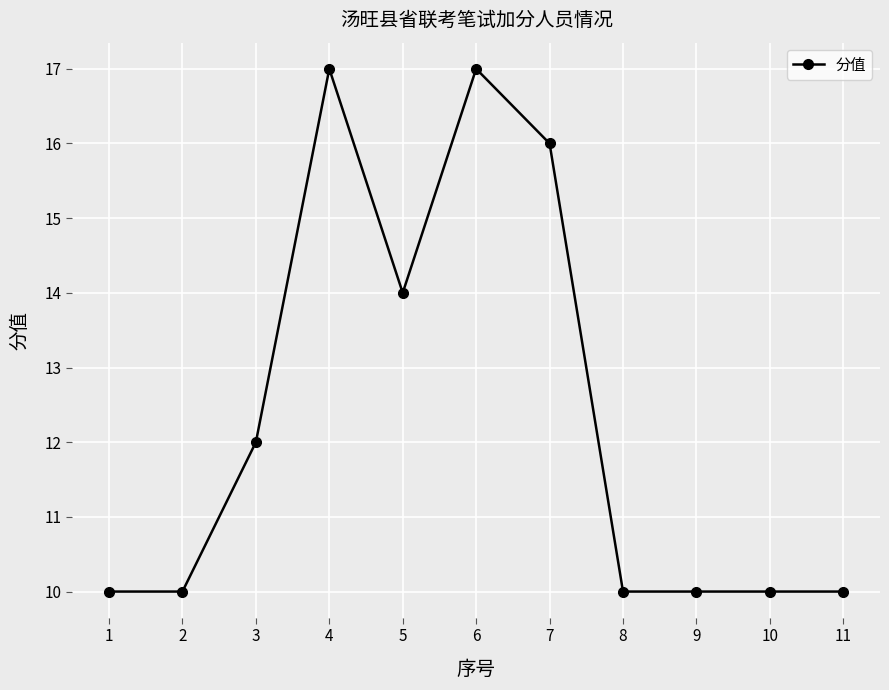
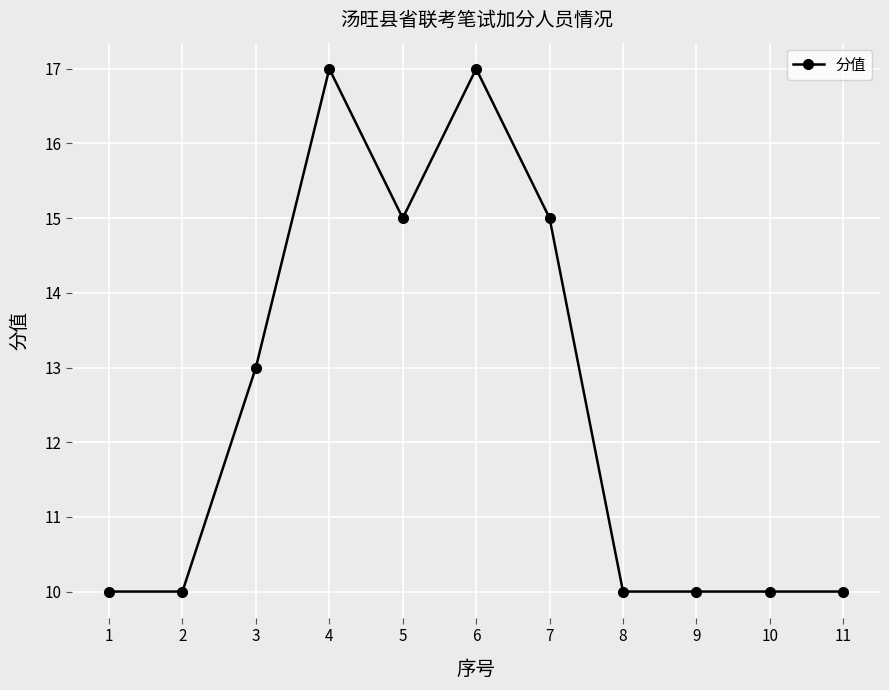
3: 12 -> 13
5: 14 -> 15
7: 16 -> 15
